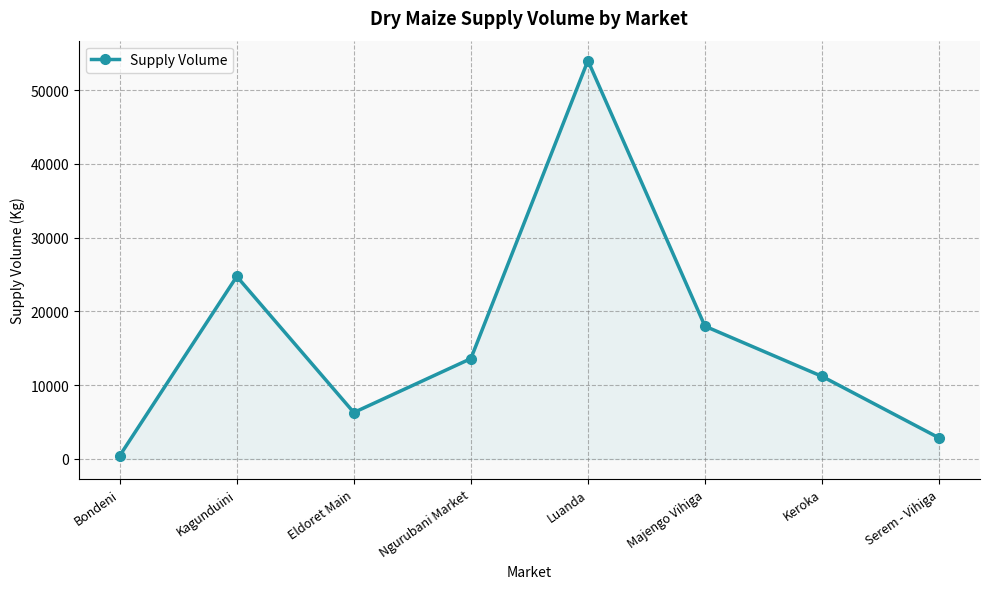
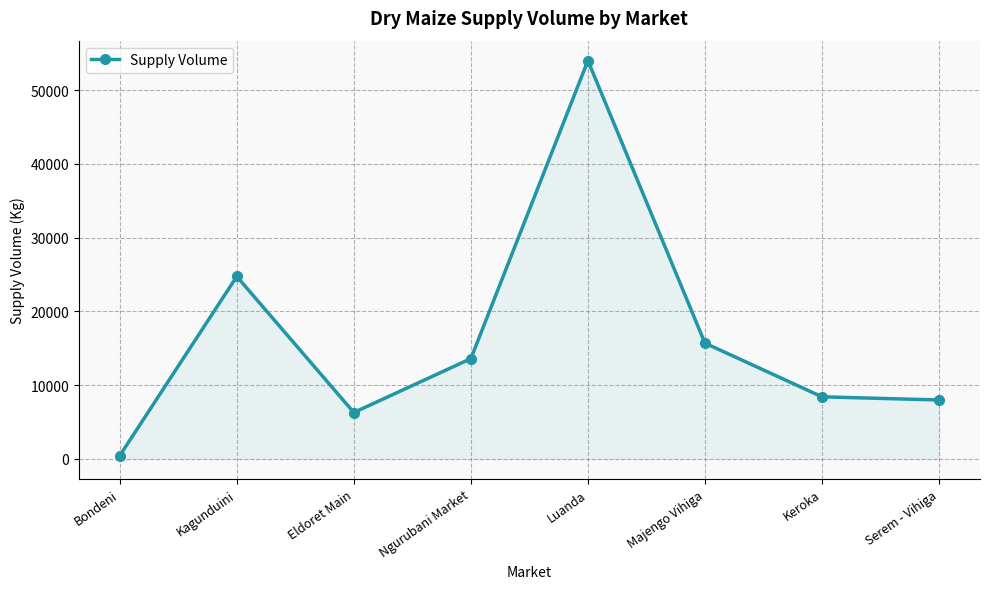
Majengo Vihiga: 18000 -> 16000
Keroka: 11000 -> 8000
Serem - Vihiga: 3000 -> 8000
